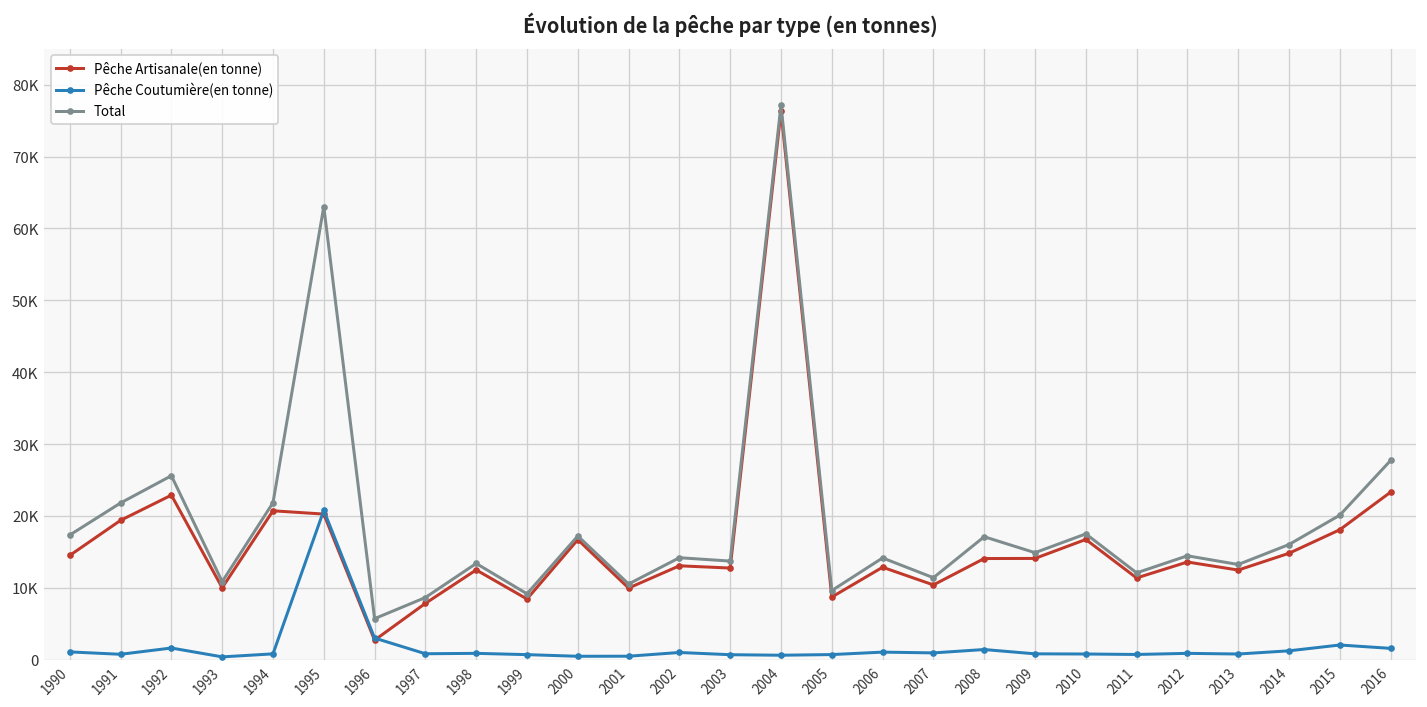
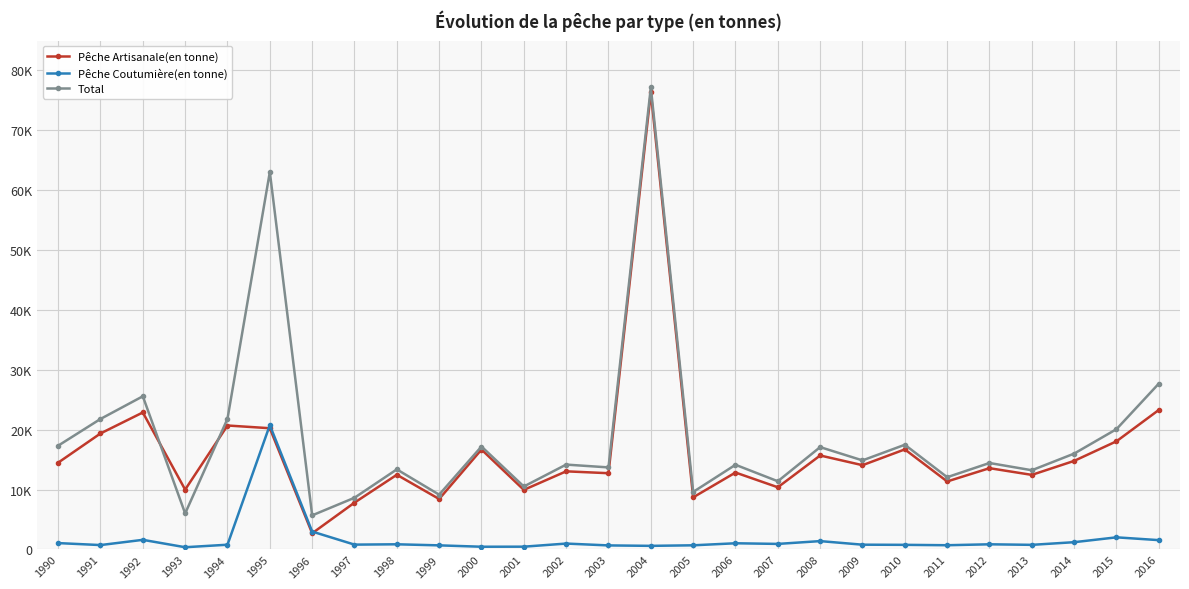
Total, 1993: 11000 -> 6000
Pêche Artisanale(en tonne), 2008: 14000 -> 16000
